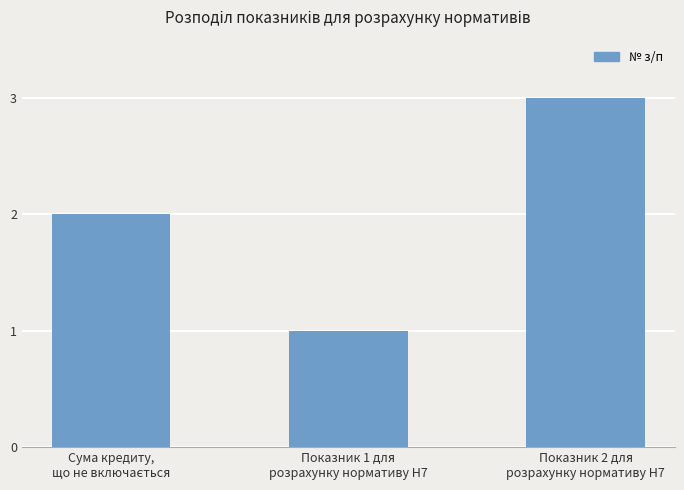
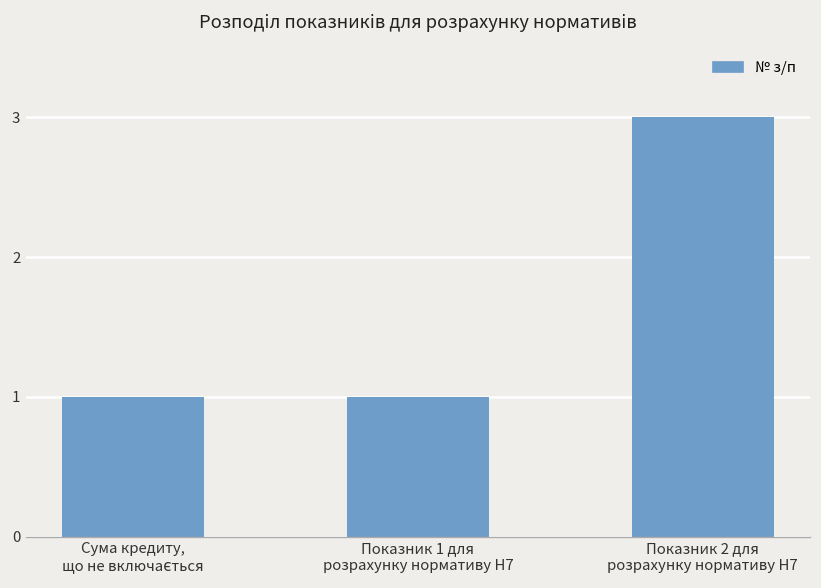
Сума кредиту, що не включається: 2 -> 1
